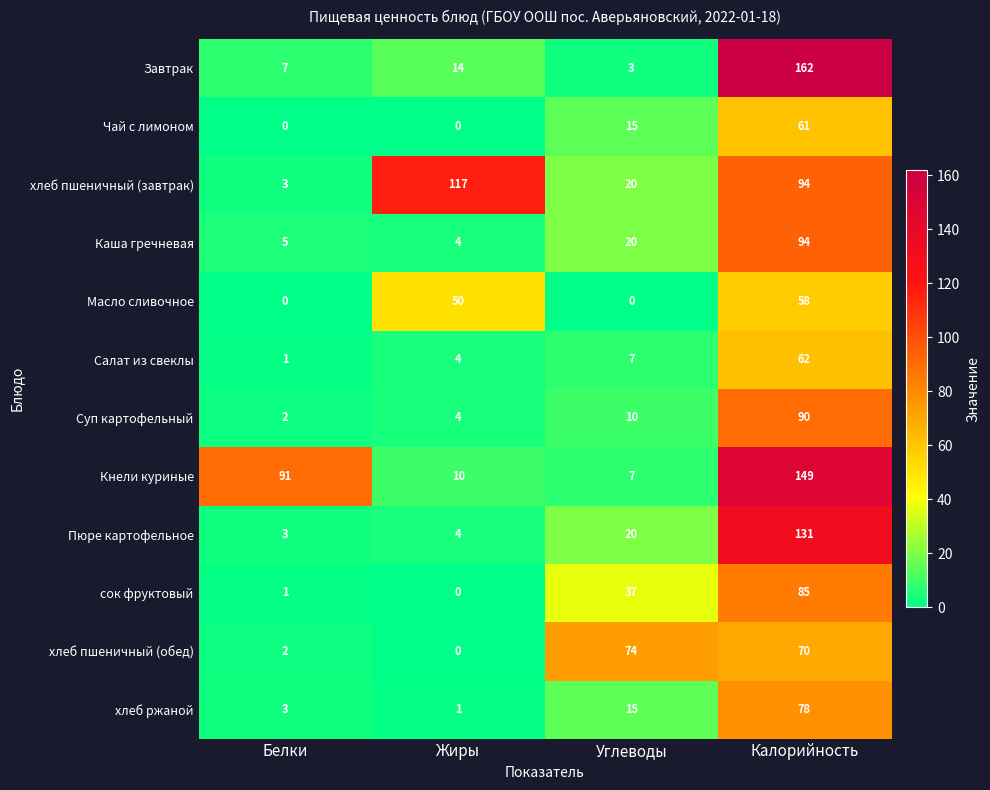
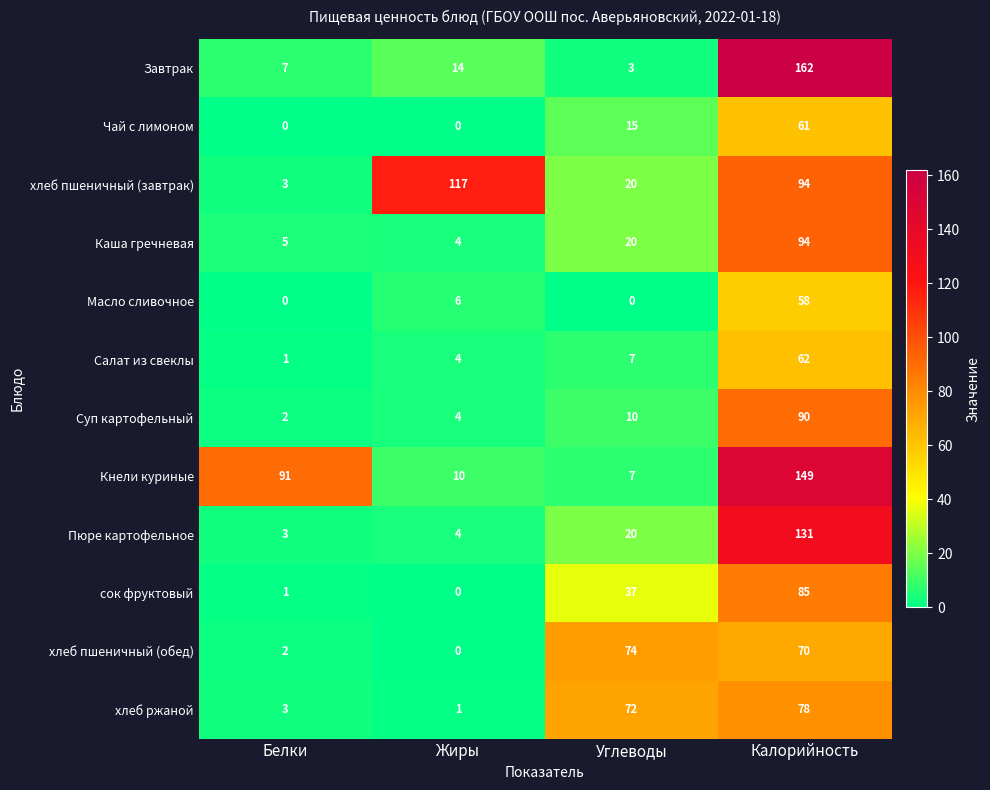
Масло сливочное, Жиры: 50 -> 6
хлеб ржаной, Углеводы: 15 -> 72
